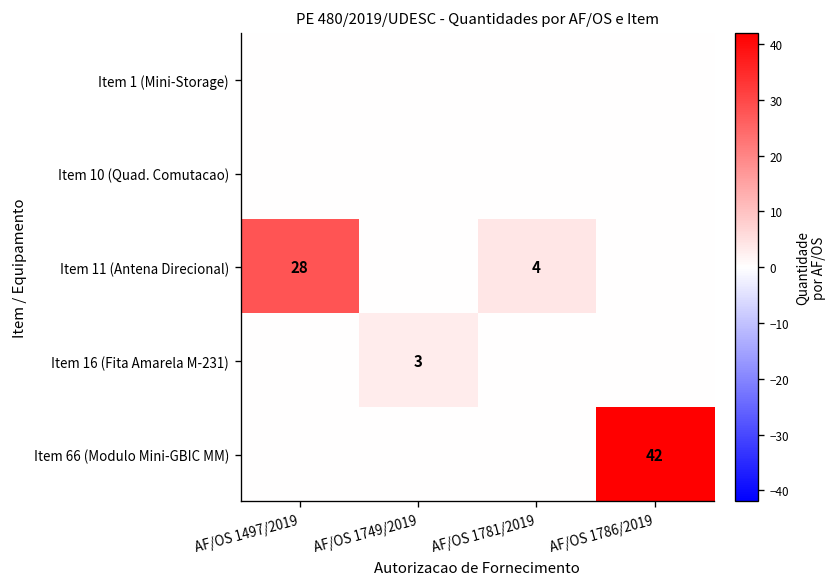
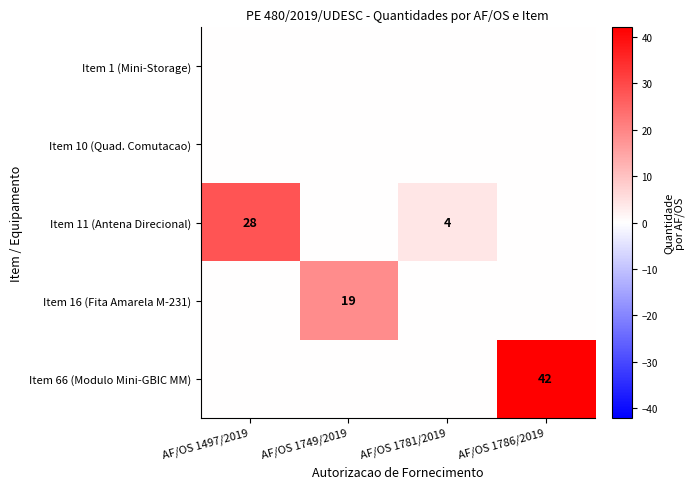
Item 16 (Fita Amarela M-231), AF/OS 1749/2019: 3 -> 19
